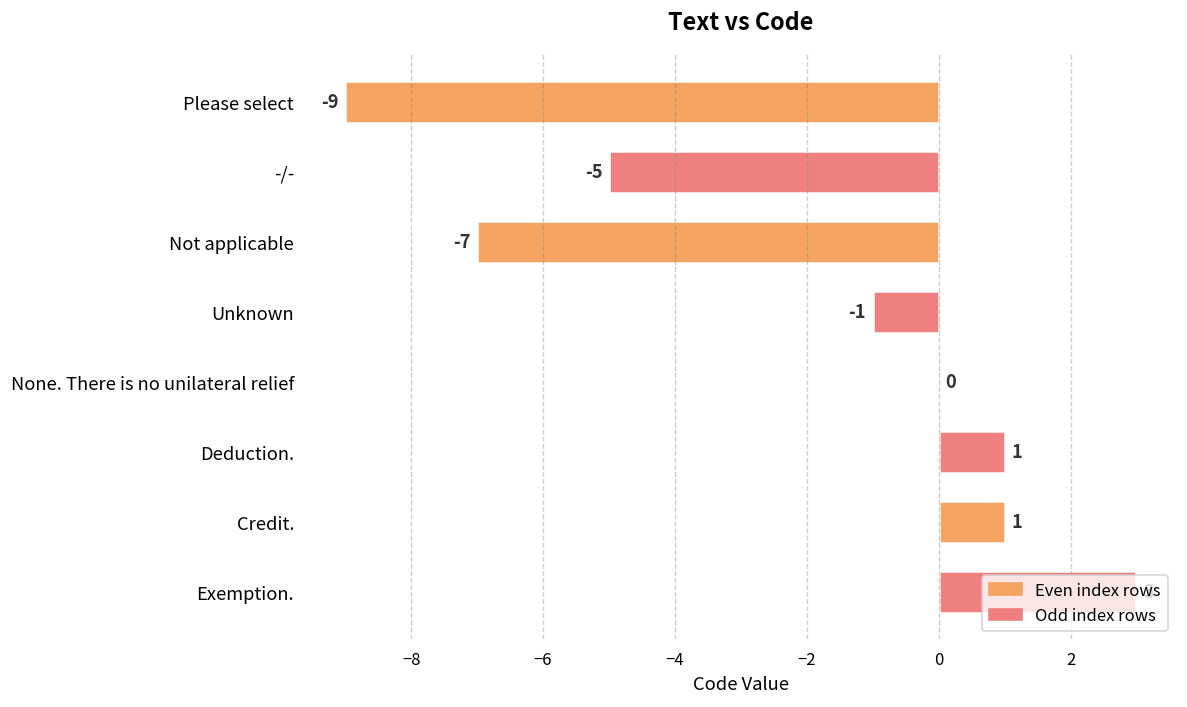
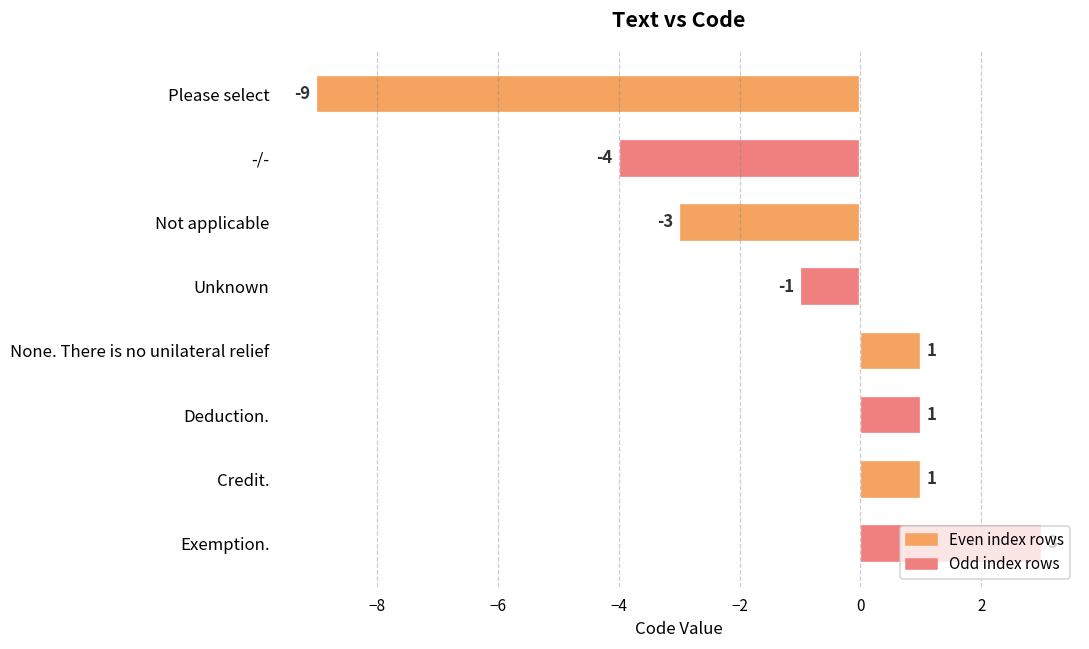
-/-: -5 -> -4
Not applicable: -7 -> -3
None. There is no unilateral relief: 0 -> 1
